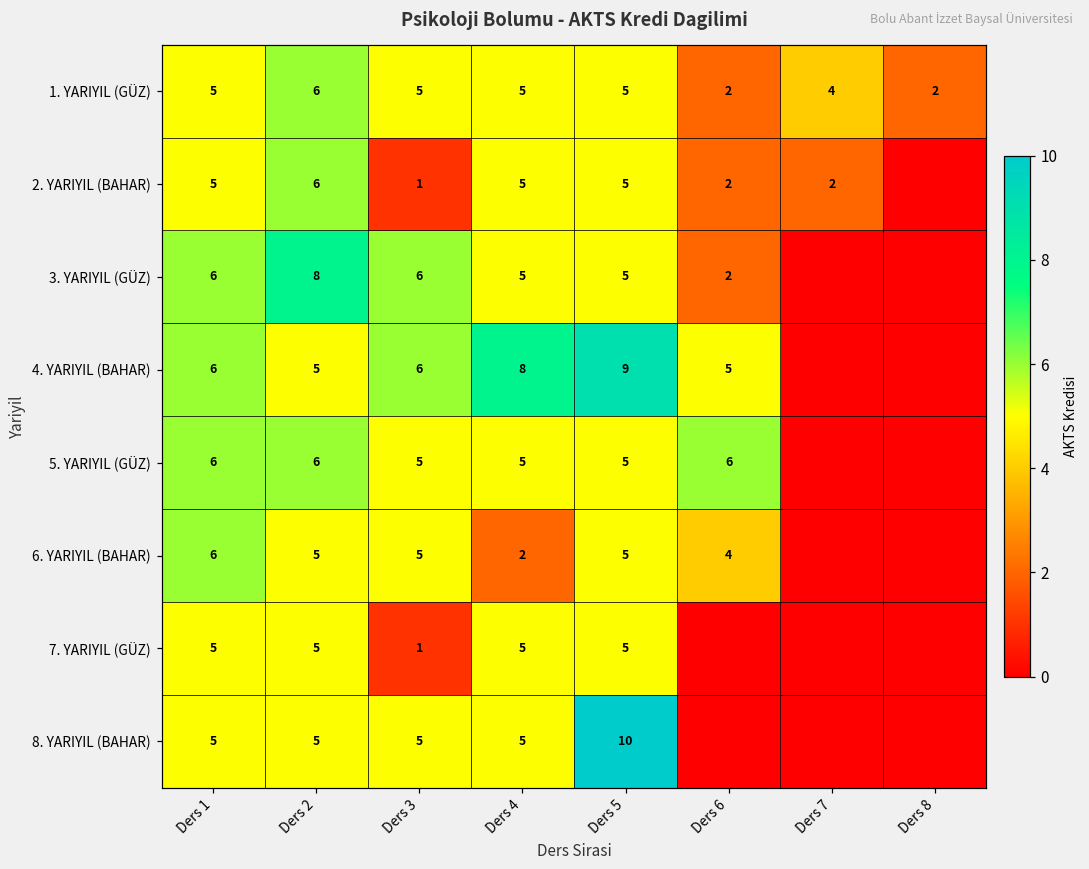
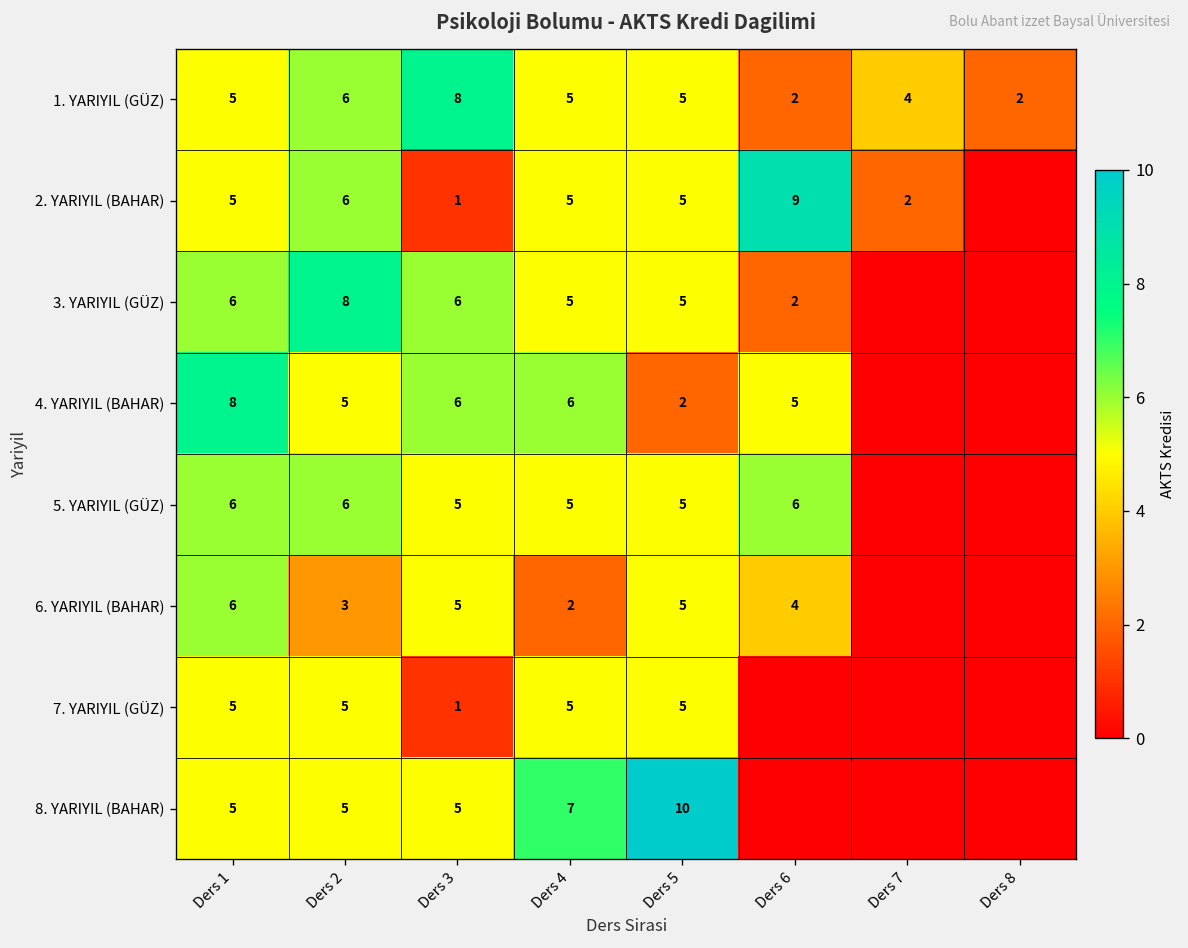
1. YARIYIL (GÜZ), Ders 3: 5 -> 8
2. YARIYIL (BAHAR), Ders 6: 2 -> 9
4. YARIYIL (BAHAR), Ders 1: 6 -> 8
4. YARIYIL (BAHAR), Ders 4: 8 -> 6
4. YARIYIL (BAHAR), Ders 5: 9 -> 2
6. YARIYIL (BAHAR), Ders 2: 5 -> 3
8. YARIYIL (BAHAR), Ders 4: 5 -> 7
